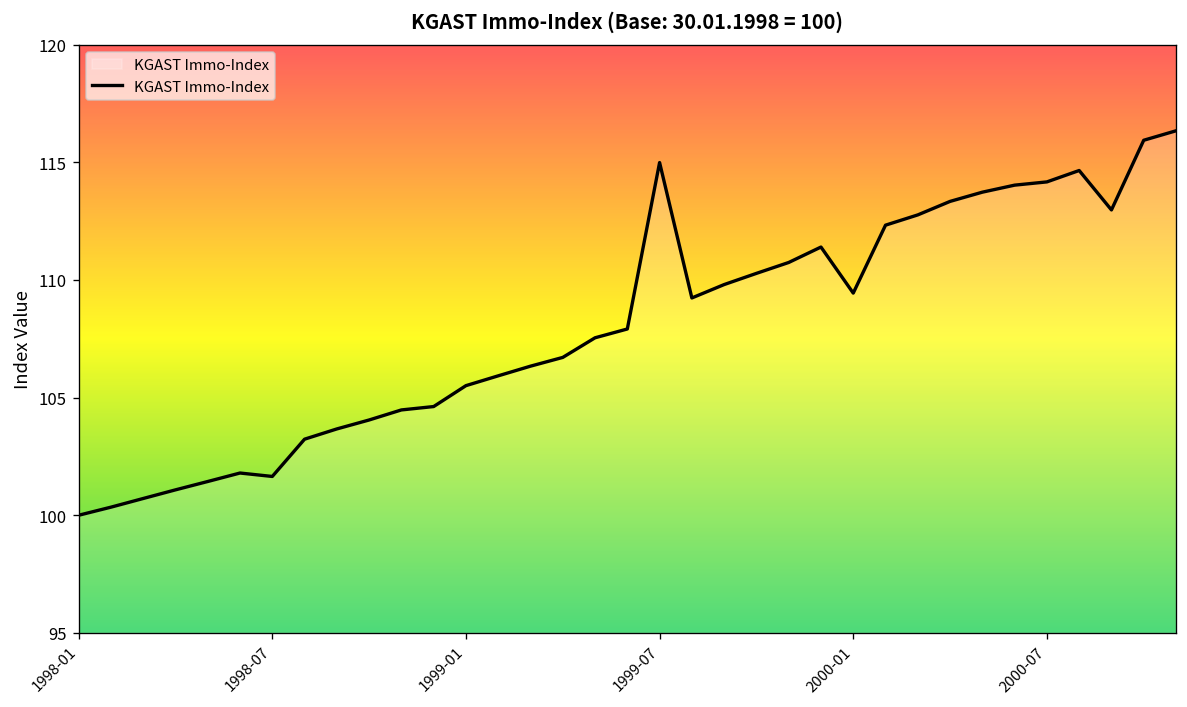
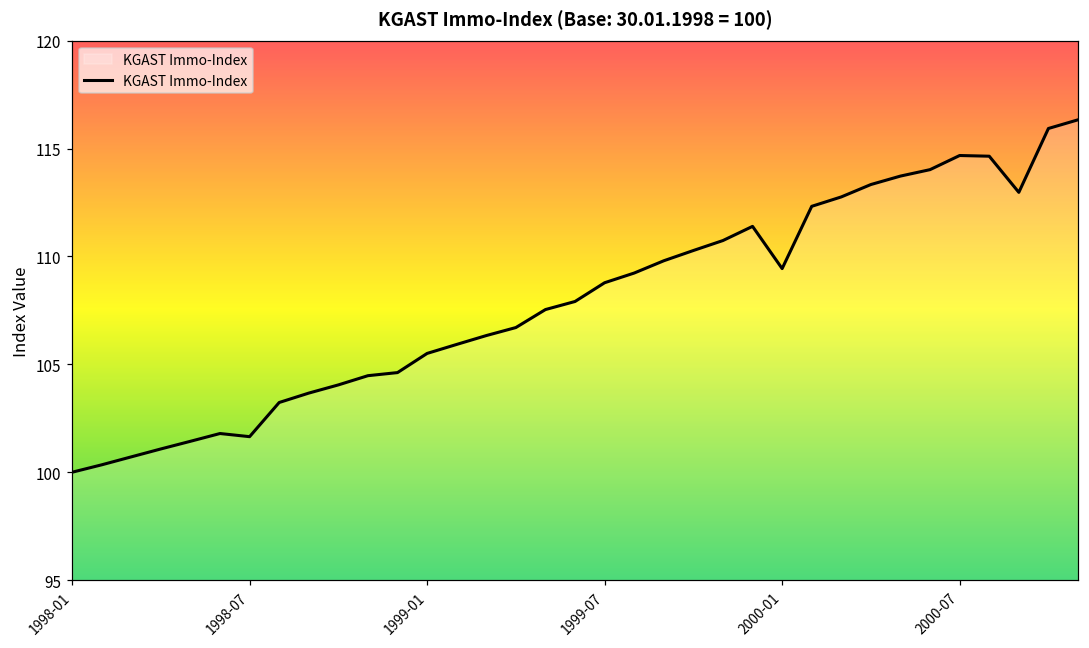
1999-07: 115.0 -> 108.8
2000-07: 114.2 -> 114.7
